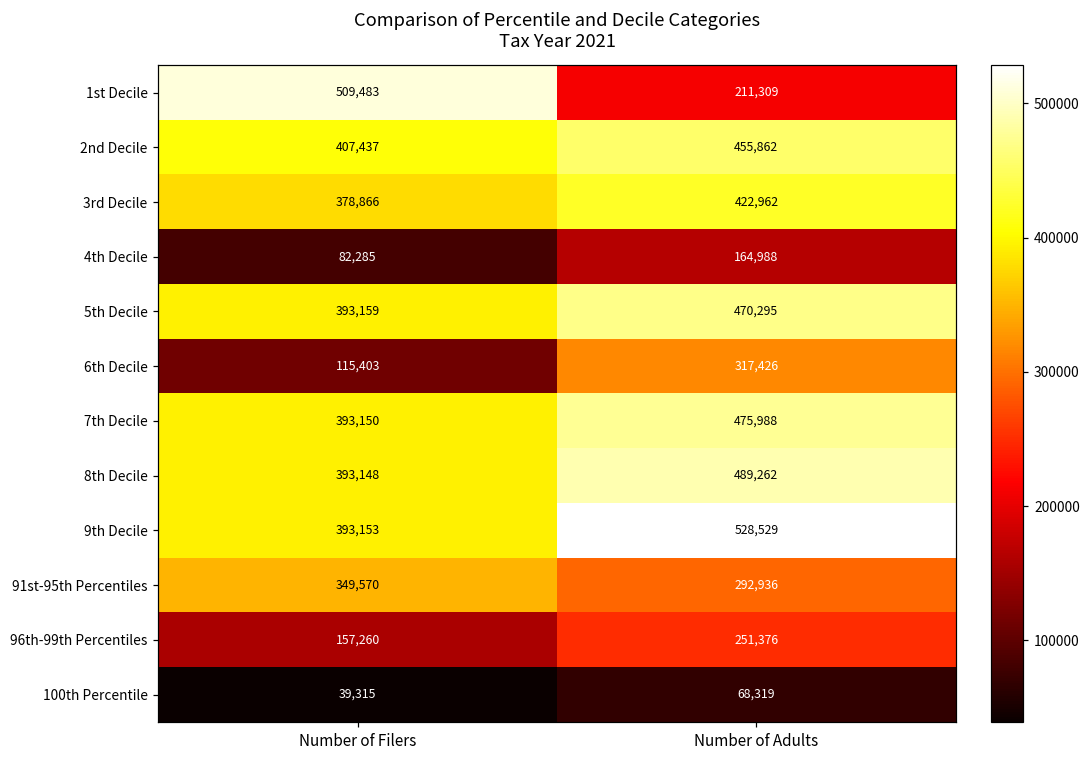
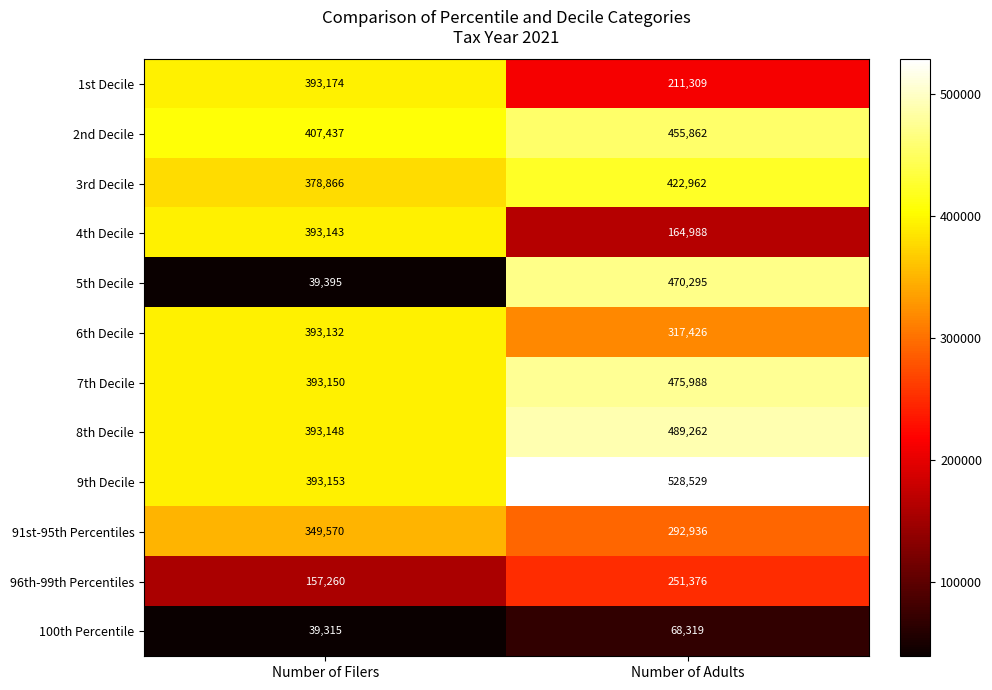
1st Decile, Number of Filers: 509,483 -> 393,174
4th Decile, Number of Filers: 82,285 -> 393,143
5th Decile, Number of Filers: 393,159 -> 39,395
6th Decile, Number of Filers: 115,403 -> 393,132
